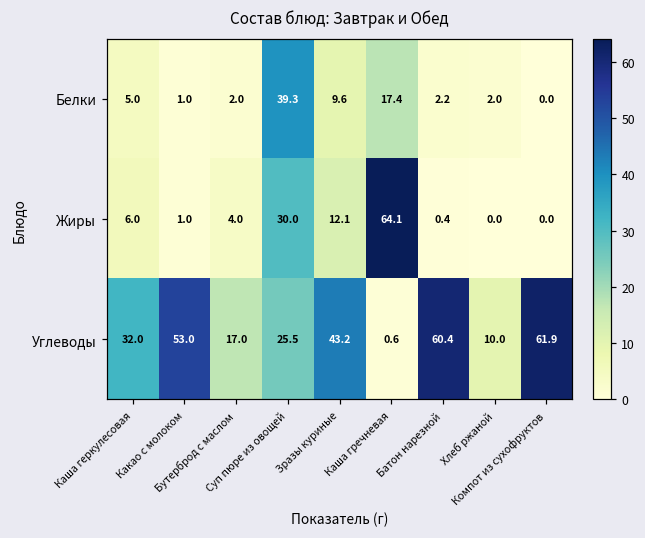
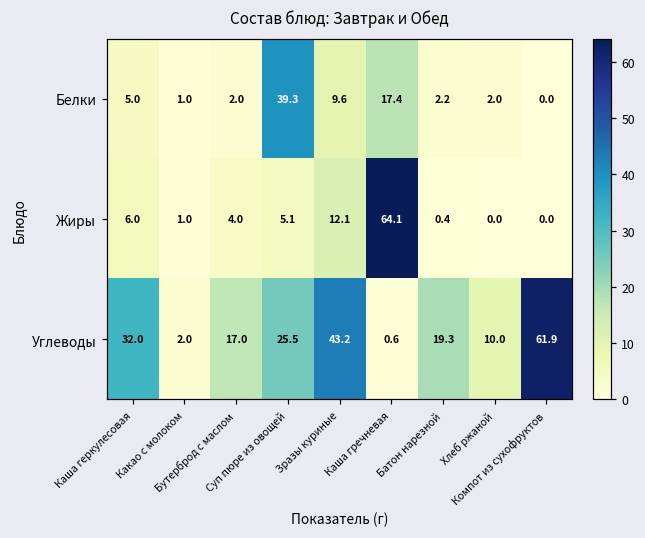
Жиры, Суп пюре из овощей: 30.0 -> 5.1
Углеводы, Какао с молоком: 53.0 -> 2.0
Углеводы, Батон нарезной: 60.4 -> 19.3
